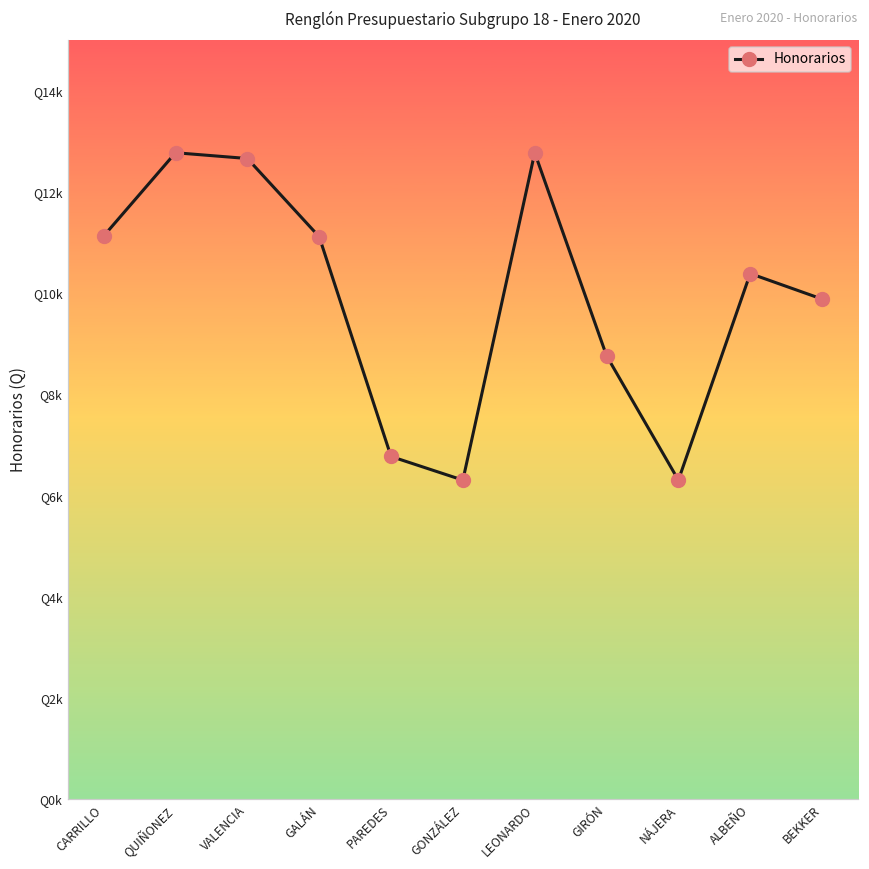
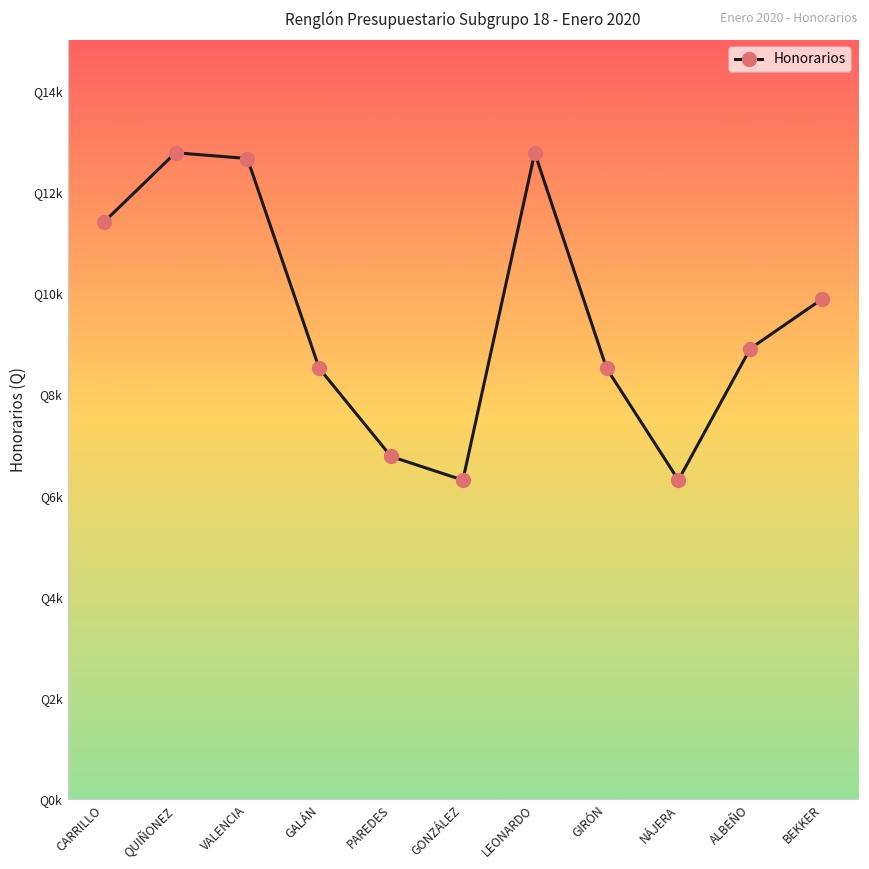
CARRILLO: Q11100 -> Q11400
GALÁN: Q11100 -> Q8500
GIRÓN: Q8800 -> Q8500
ALBEÑO: Q10400 -> Q8900
